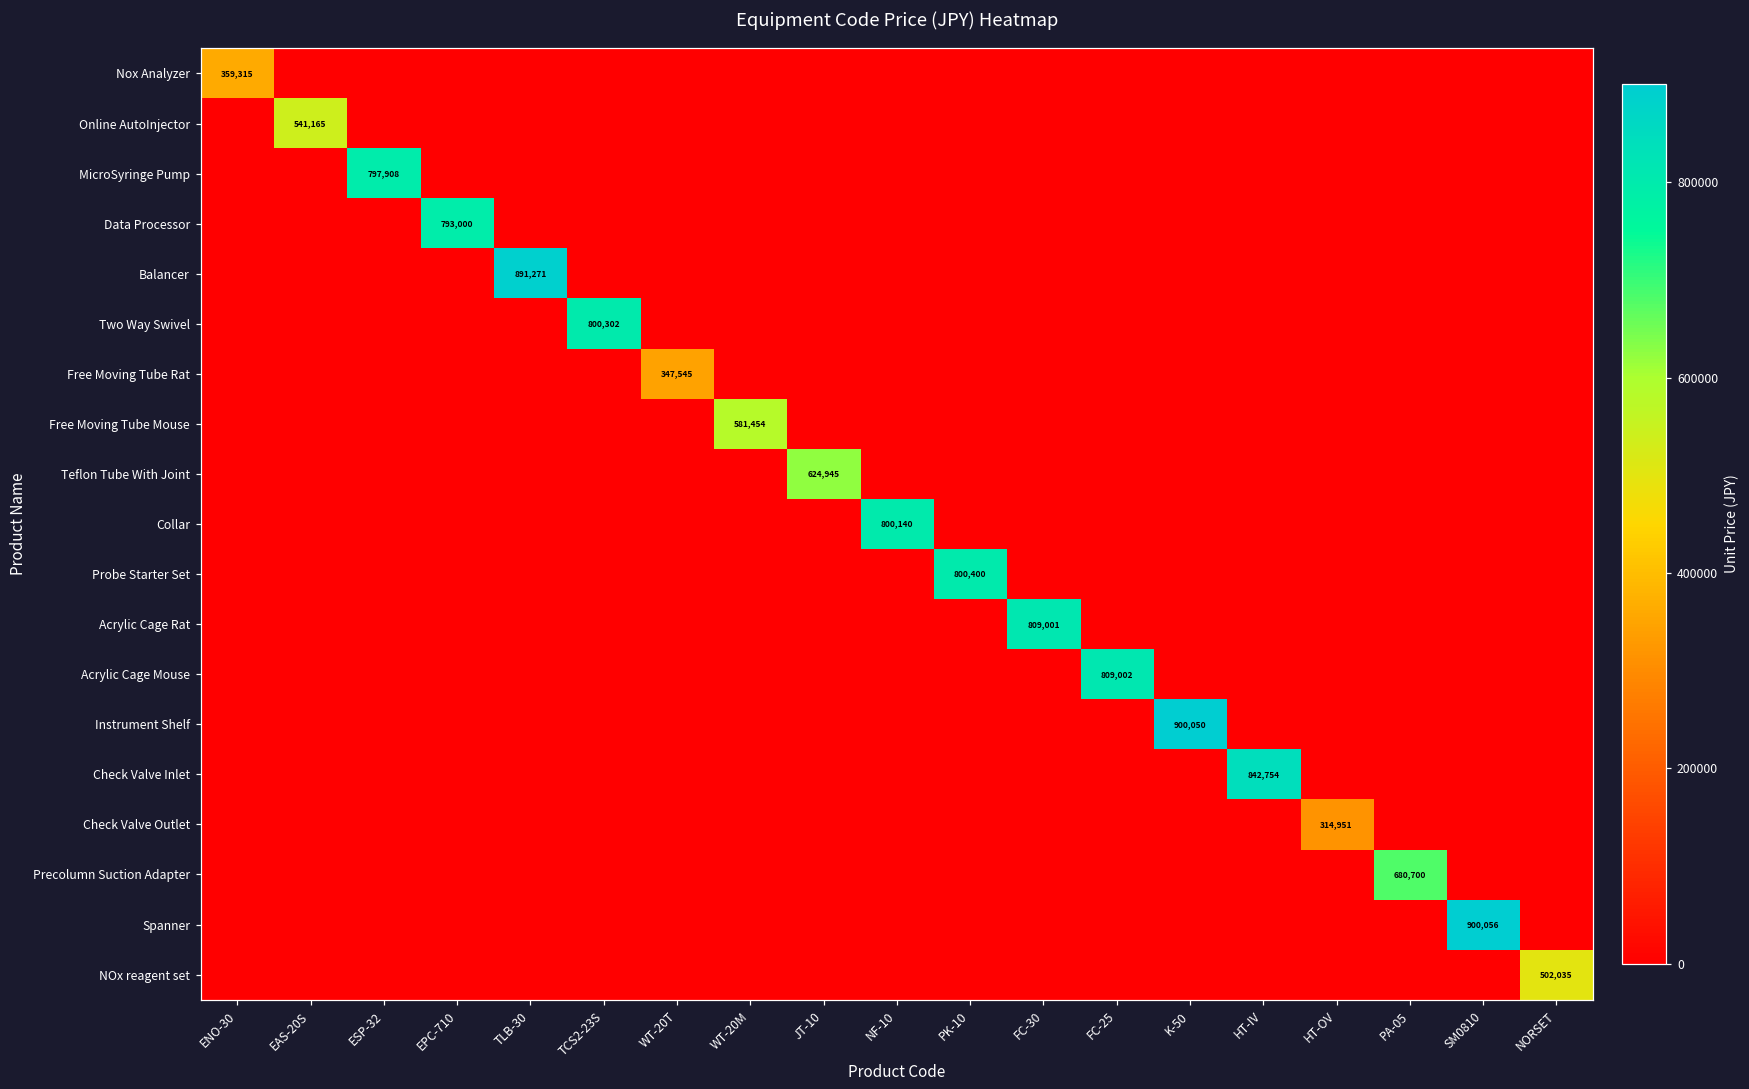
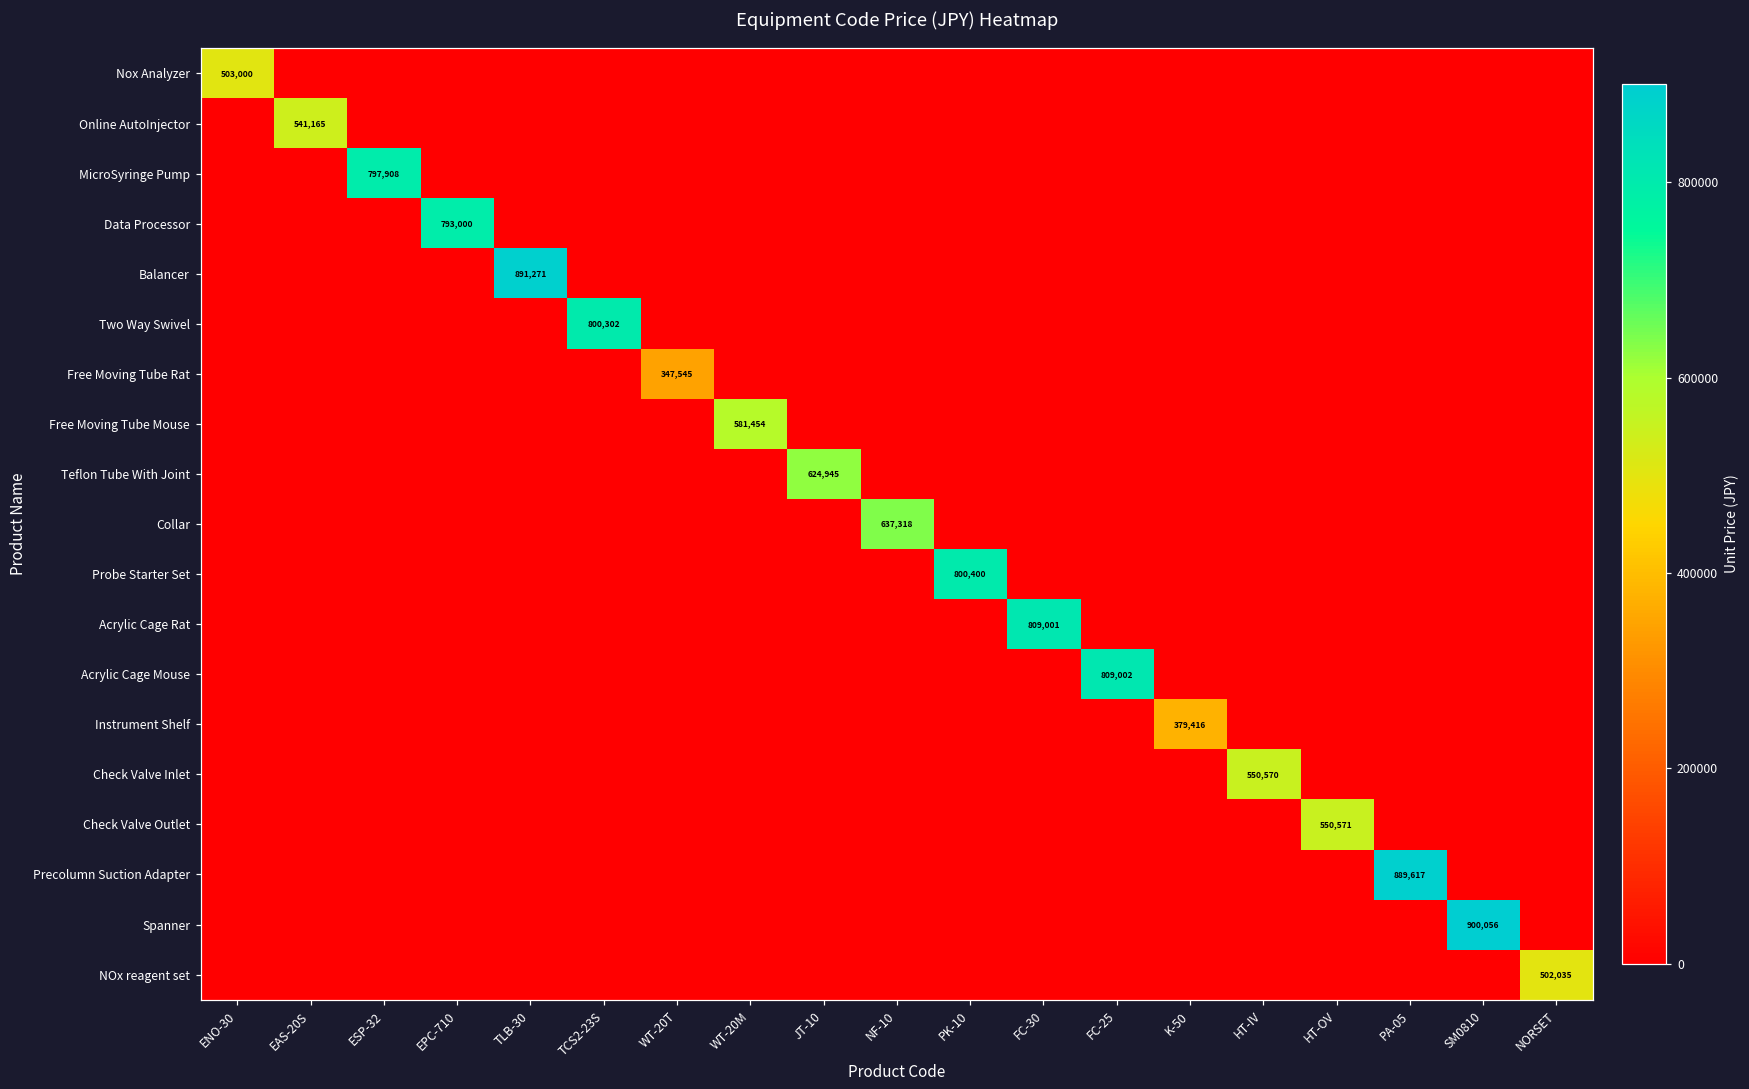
Nox Analyzer, ENO-30: 359,315 -> 503,000
Collar, NF-10: 800,140 -> 637,318
Instrument Shelf, K-50: 900,050 -> 379,416
Check Valve Inlet, HT-IV: 842,754 -> 550,570
Check Valve Outlet, HT-OV: 314,951 -> 550,571
Precolumn Suction Adapter, PA-05: 680,700 -> 889,617
